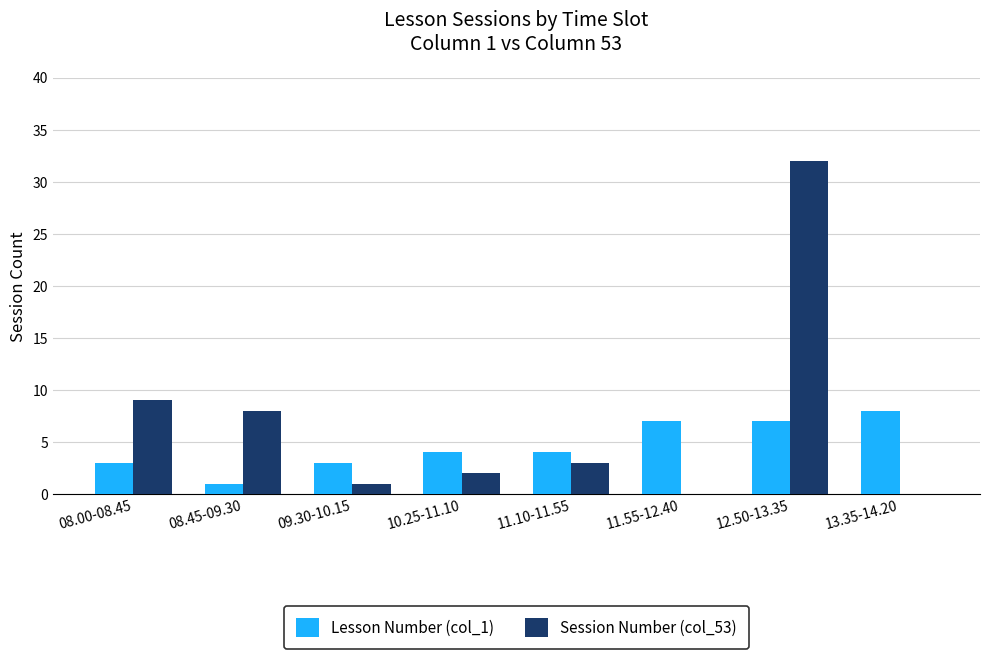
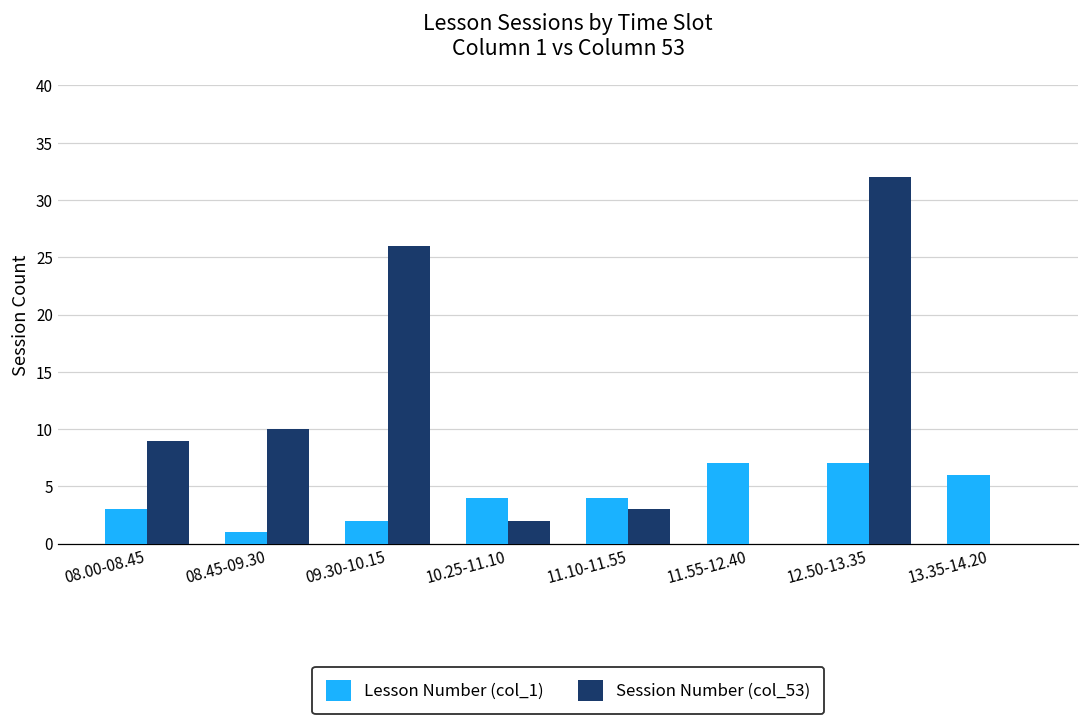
Session Number (col_53), 08.45-09.30: 8 -> 10
Lesson Number (col_1), 09.30-10.15: 3 -> 2
Session Number (col_53), 09.30-10.15: 1 -> 26
Lesson Number (col_1), 13.35-14.20: 8 -> 6
